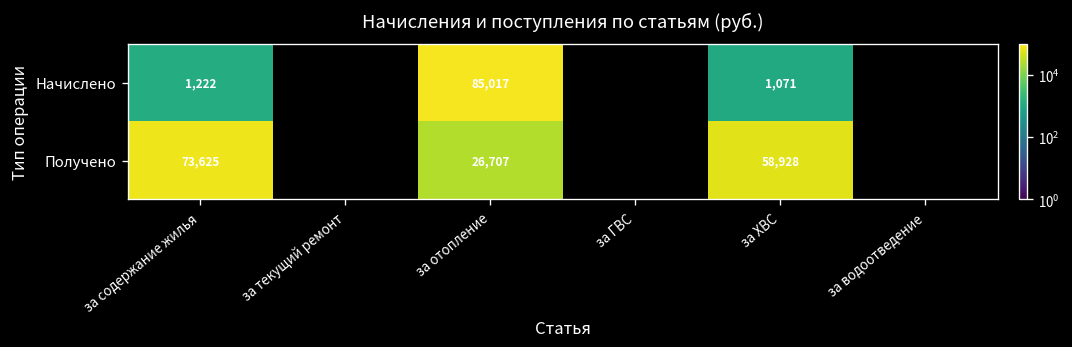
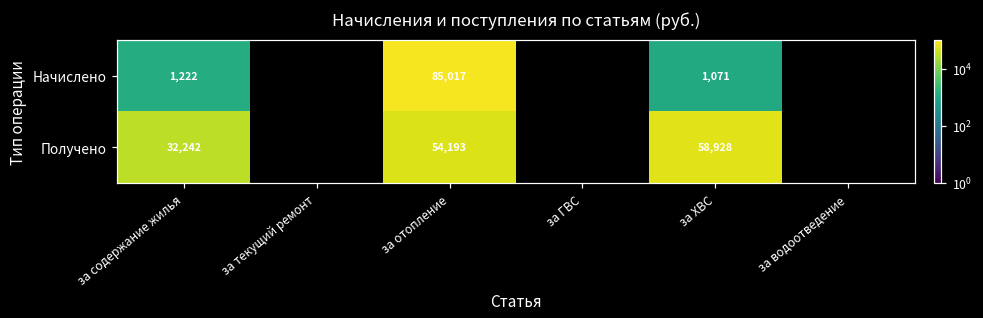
Получено, за содержание жилья: 73,625 -> 32,242
Получено, за отопление: 26,707 -> 54,193
